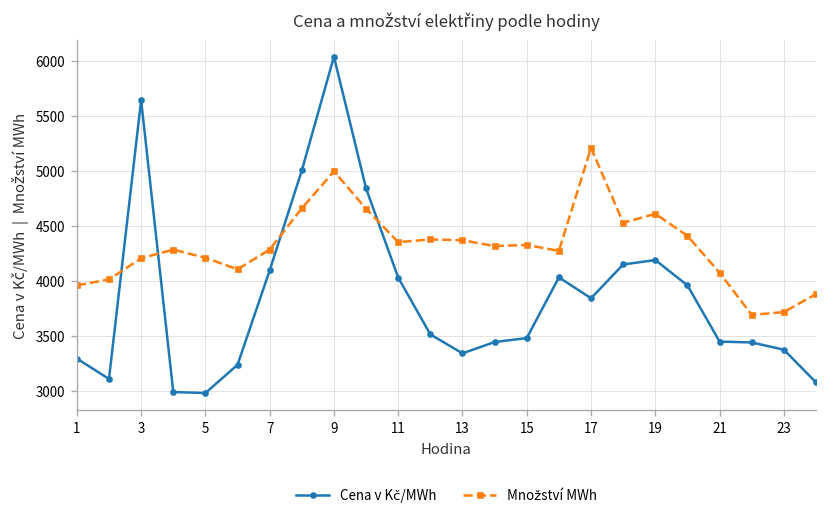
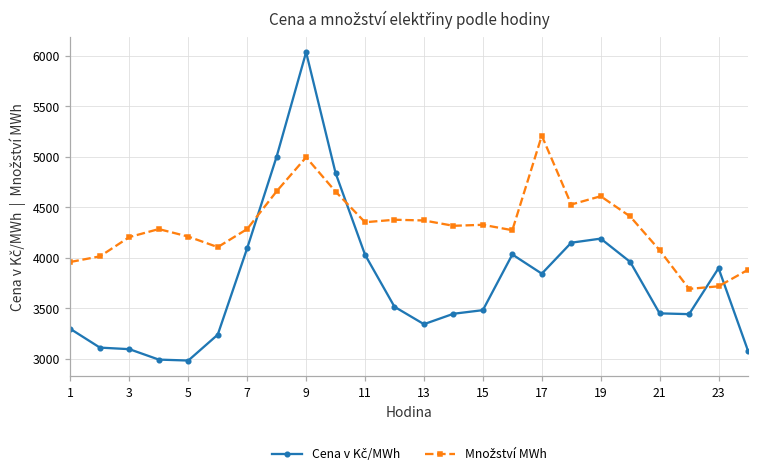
Cena v Kč/MWh, 3: 5600 -> 3100
Cena v Kč/MWh, 23: 3400 -> 3900
